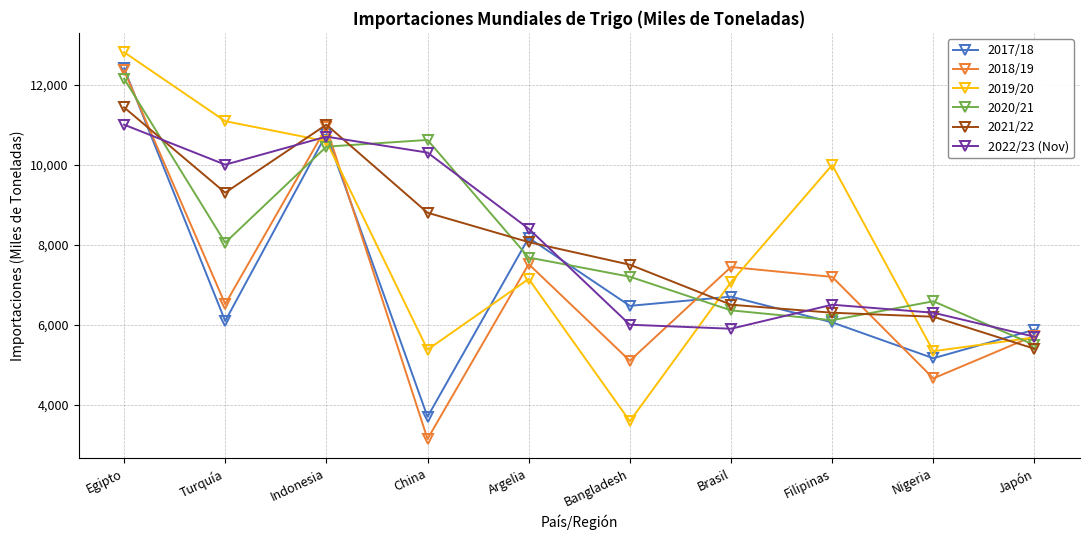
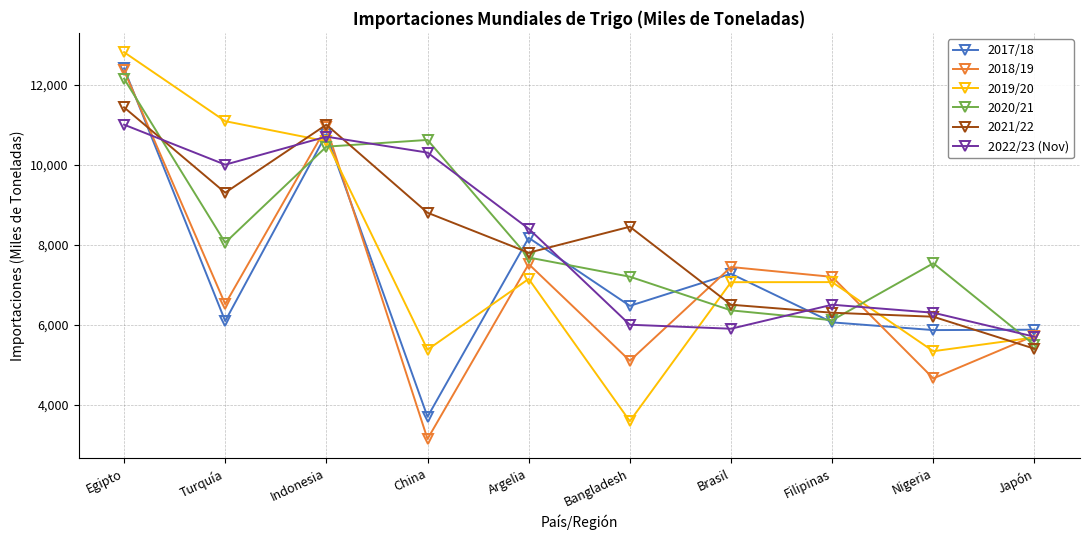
2021/22, Argelia: 8,100 -> 7,800
2021/22, Bangladesh: 7,500 -> 8,400
2017/18, Brasil: 6,700 -> 7,300
2019/20, Filipinas: 10,000 -> 7,100
2017/18, Nigeria: 5,200 -> 5,900
2020/21, Nigeria: 6,600 -> 7,500
